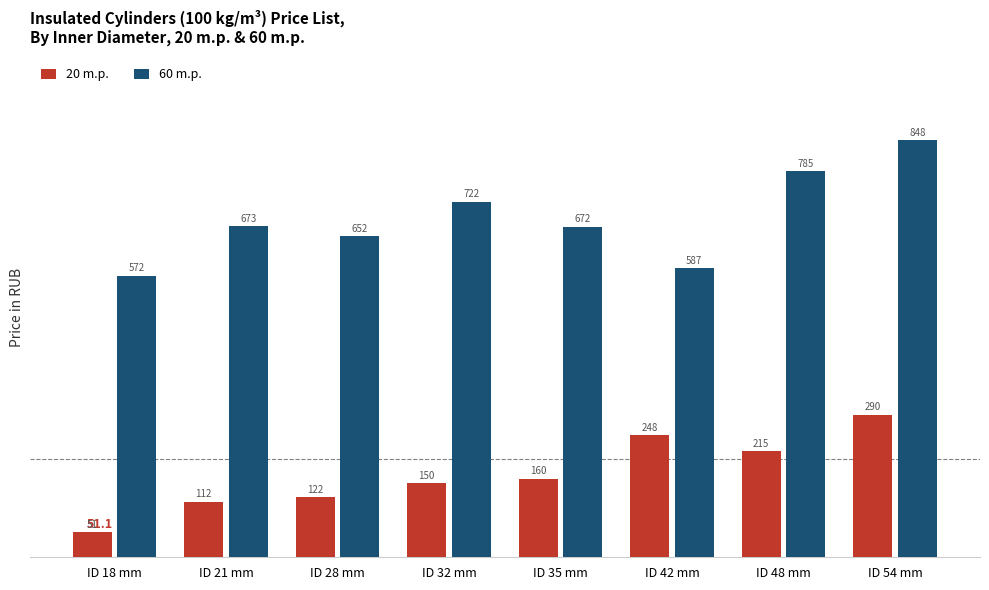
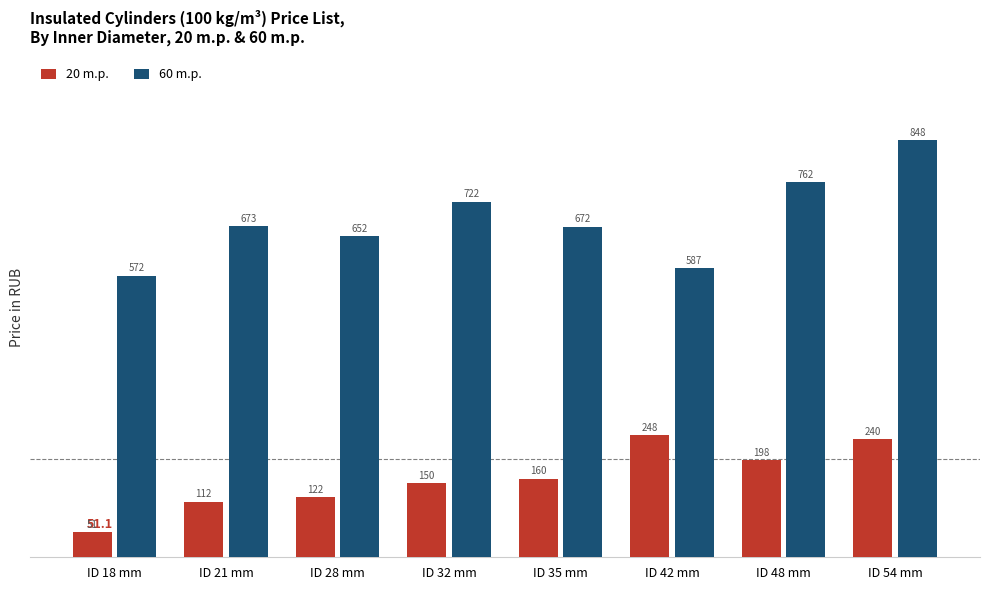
20 m.p., ID 48 mm: 215 -> 198
60 m.p., ID 48 mm: 785 -> 762
20 m.p., ID 54 mm: 290 -> 240
